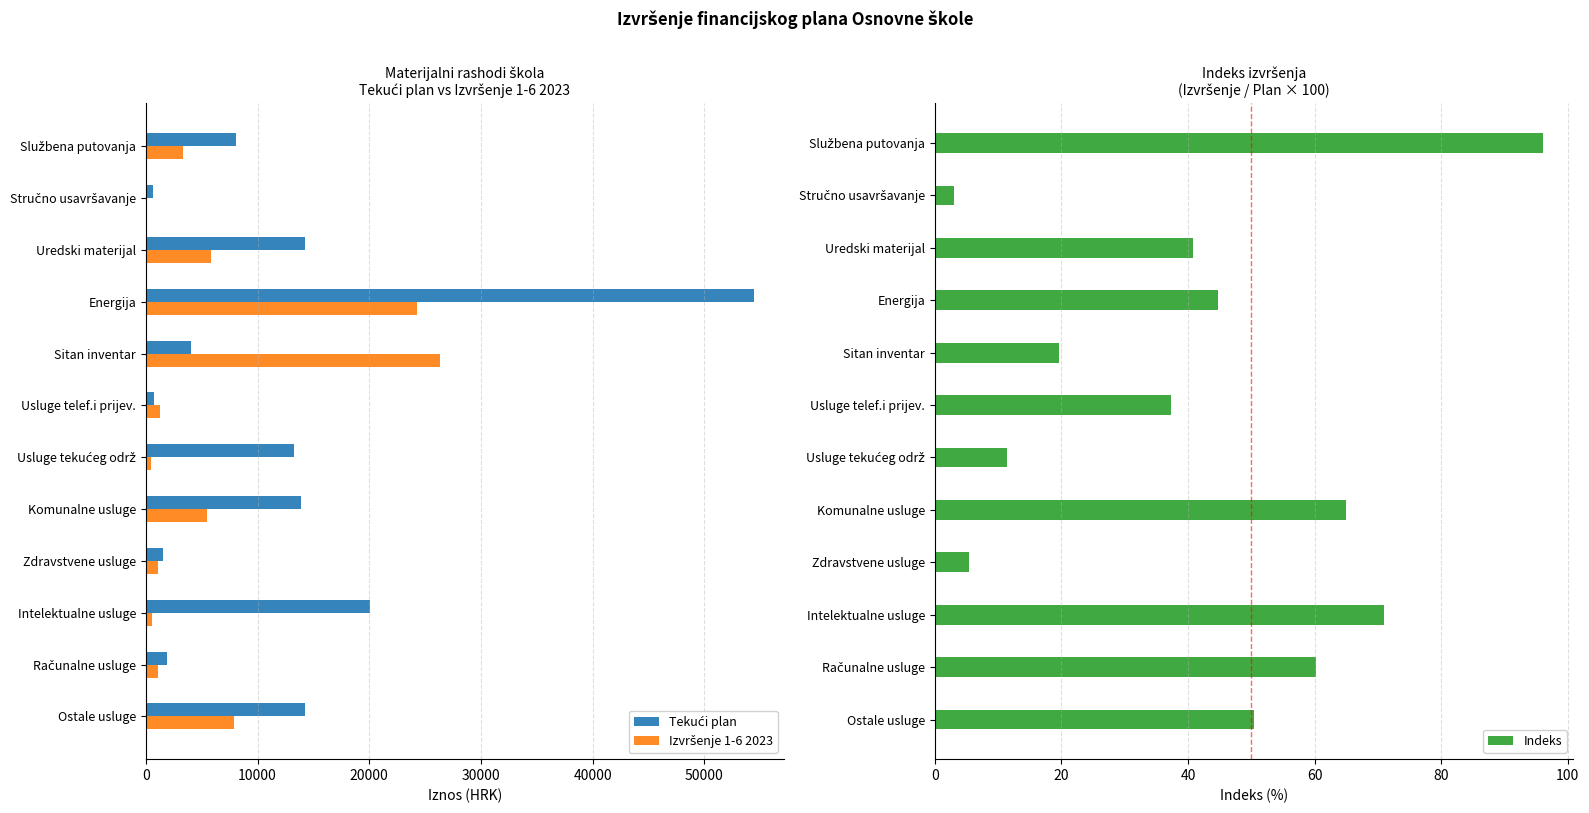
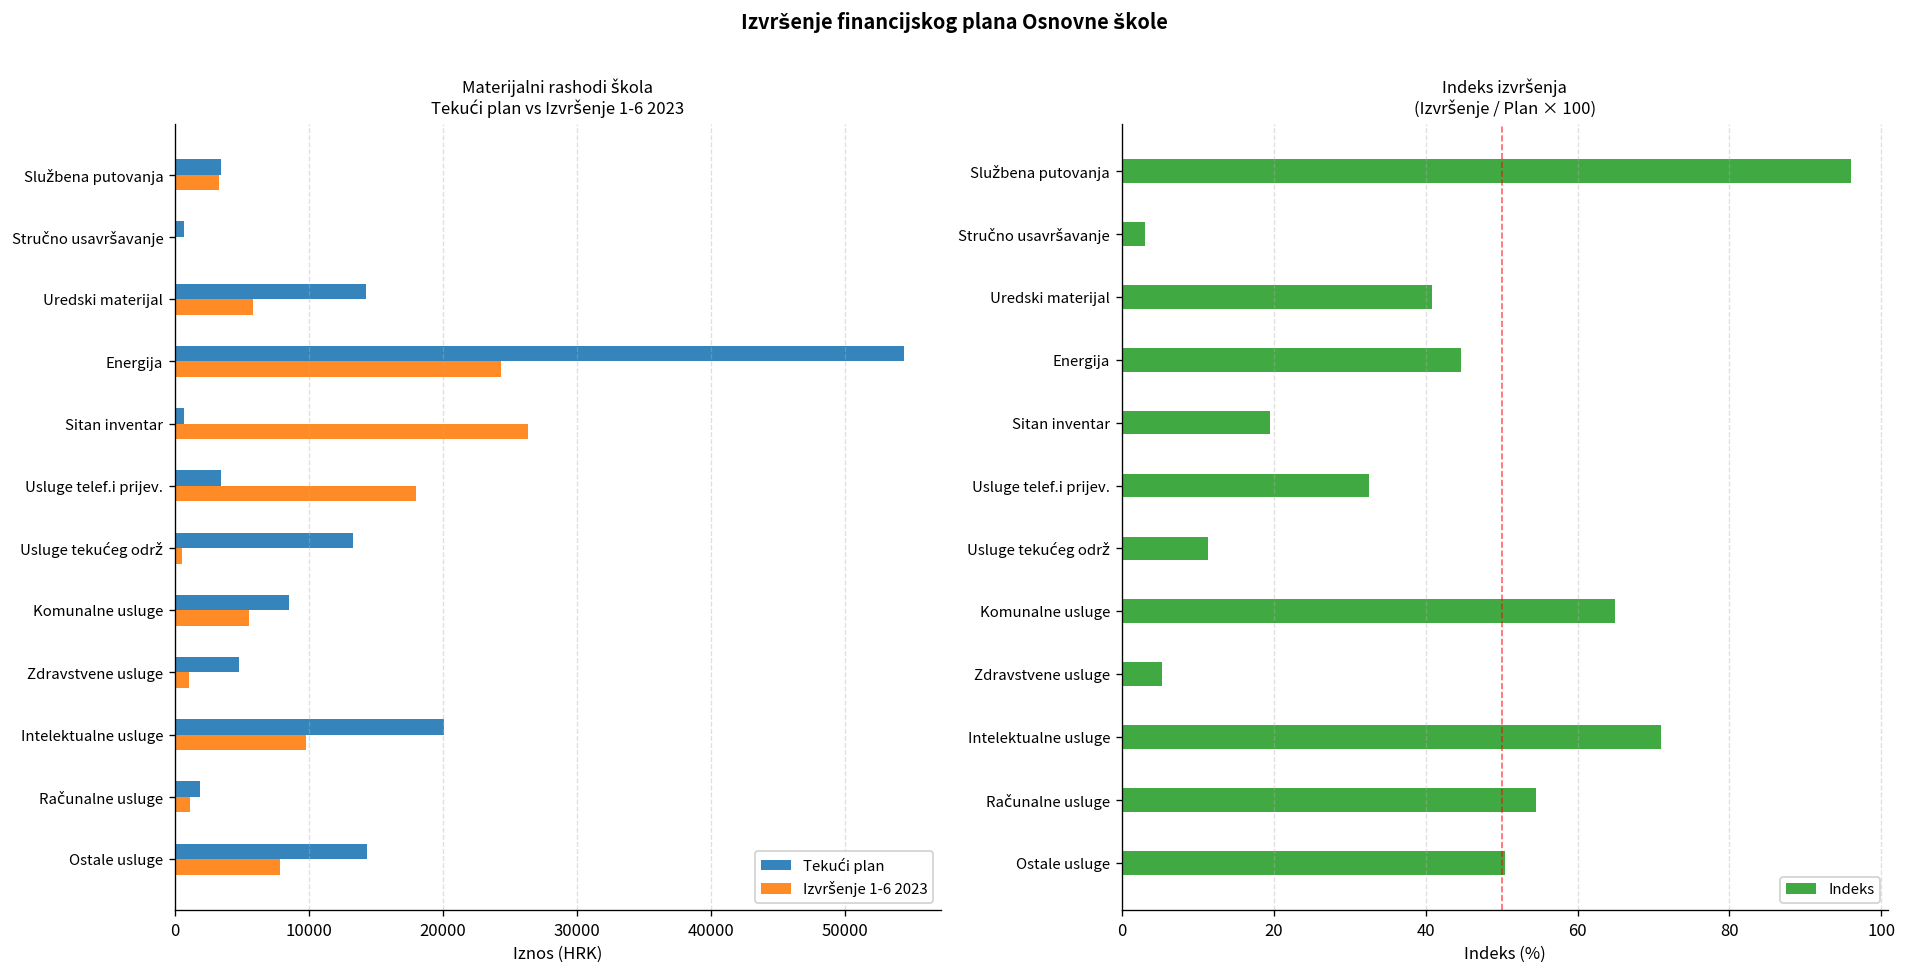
Materijalni rashodi škola Tekući plan vs Izvršenje 1-6 2023, Tekući plan, Službena putovanja: 8100 -> 3500
Materijalni rashodi škola Tekući plan vs Izvršenje 1-6 2023, Tekući plan, Sitan inventar: 4000 -> 700
Materijalni rashodi škola Tekući plan vs Izvršenje 1-6 2023, Tekući plan, Usluge telef.i prijev.: 700 -> 3500
Materijalni rashodi škola Tekući plan vs Izvršenje 1-6 2023, Izvršenje 1-6 2023, Usluge telef.i prijev.: 1300 -> 18000
Materijalni rashodi škola Tekući plan vs Izvršenje 1-6 2023, Tekući plan, Komunalne usluge: 13900 -> 8500
Materijalni rashodi škola Tekući plan vs Izvršenje 1-6 2023, Tekući plan, Zdravstvene usluge: 1500 -> 4800
Materijalni rashodi škola Tekući plan vs Izvršenje 1-6 2023, Izvršenje 1-6 2023, Intelektualne usluge: 500 -> 9800
Indeks izvršenja (Izvršenje / Plan × 100), Usluge telef.i prijev.: 37 -> 33
Indeks izvršenja (Izvršenje / Plan × 100), Računalne usluge: 60 -> 55
